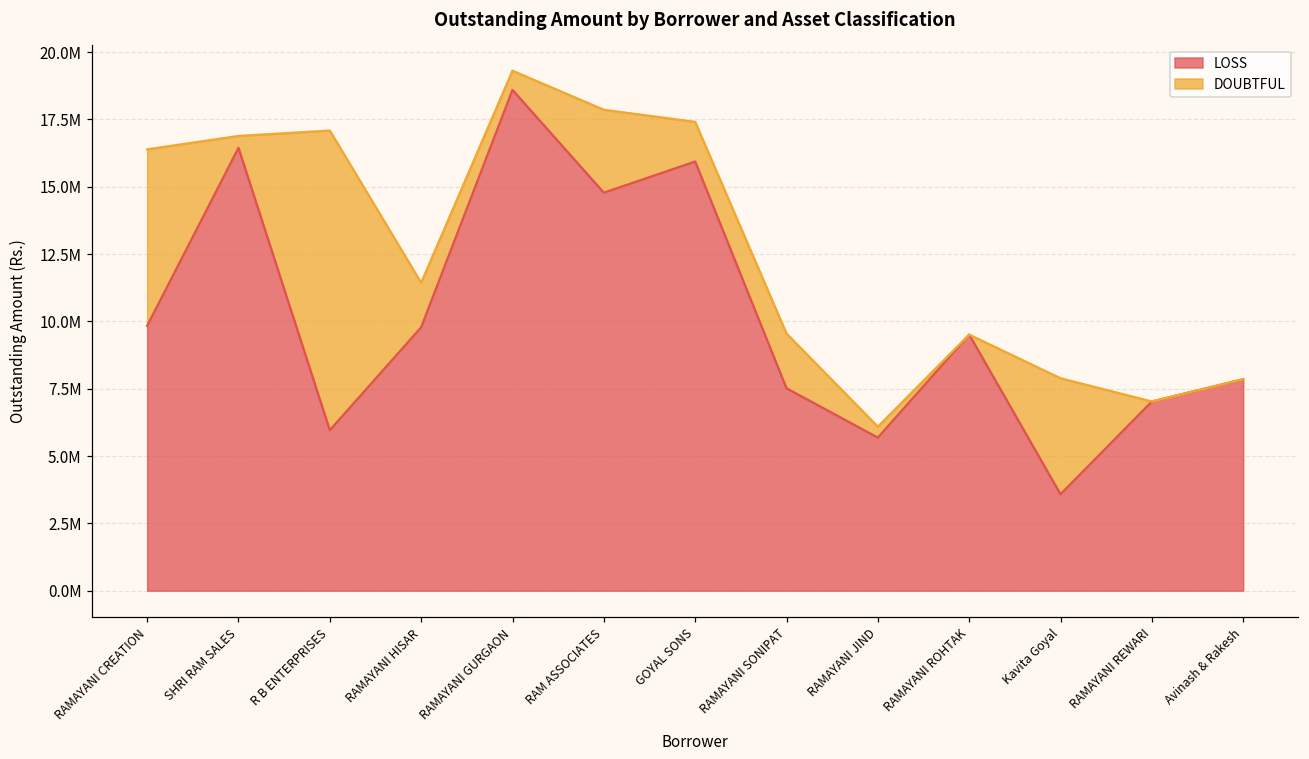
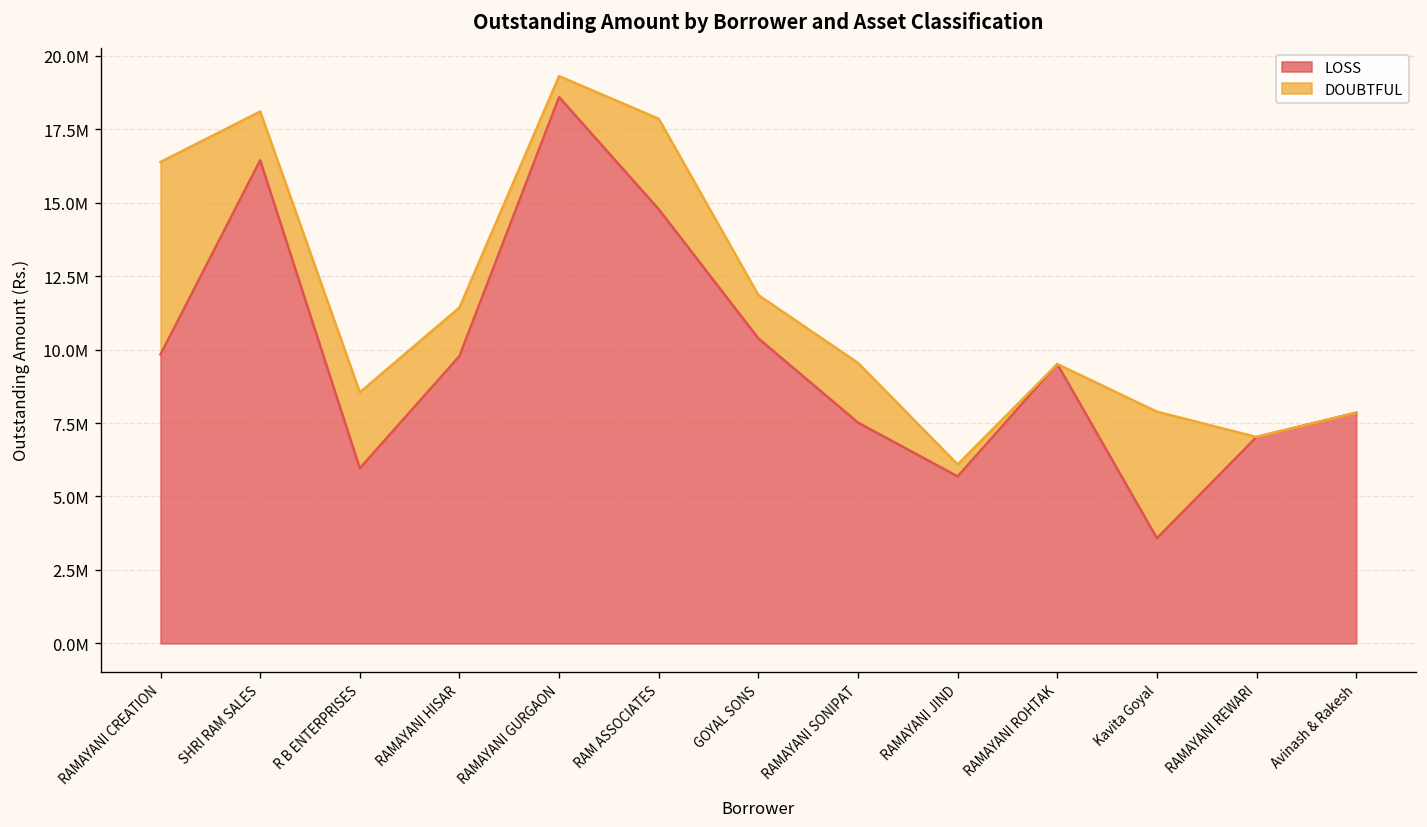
DOUBTFUL, SHRI RAM SALES: 400000 -> 1700000
DOUBTFUL, R B ENTERPRISES: 11100000 -> 2600000
LOSS, GOYAL SONS: 15900000 -> 10400000
